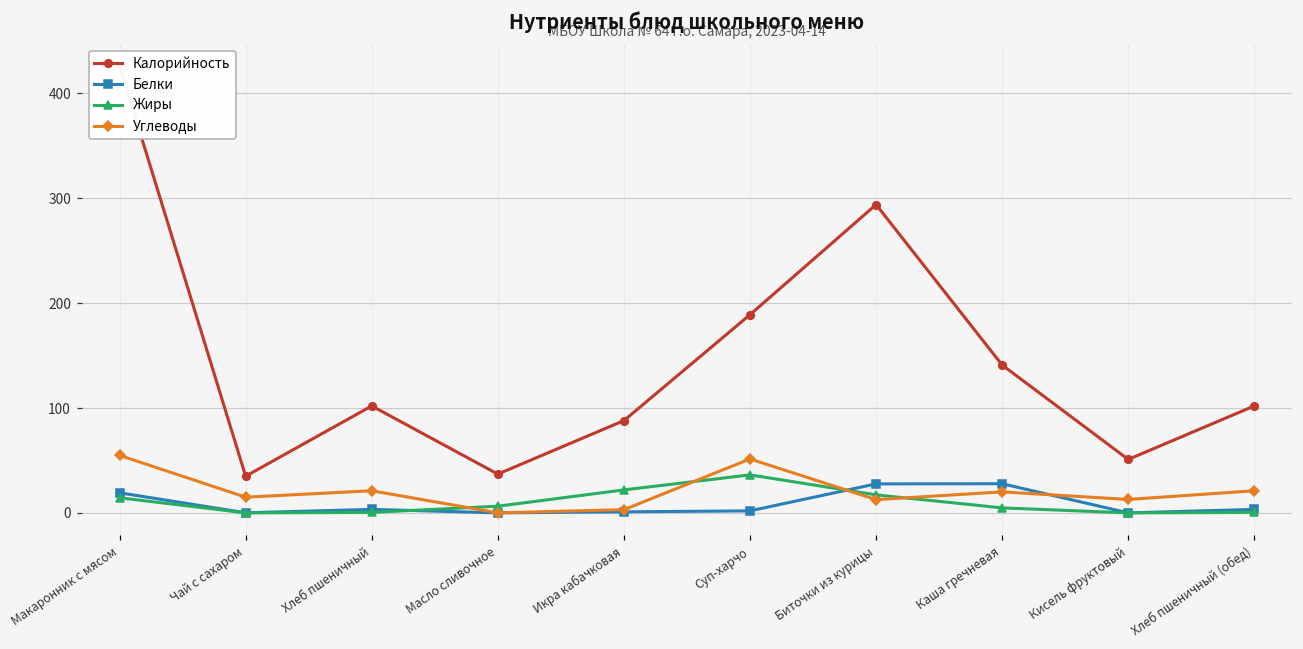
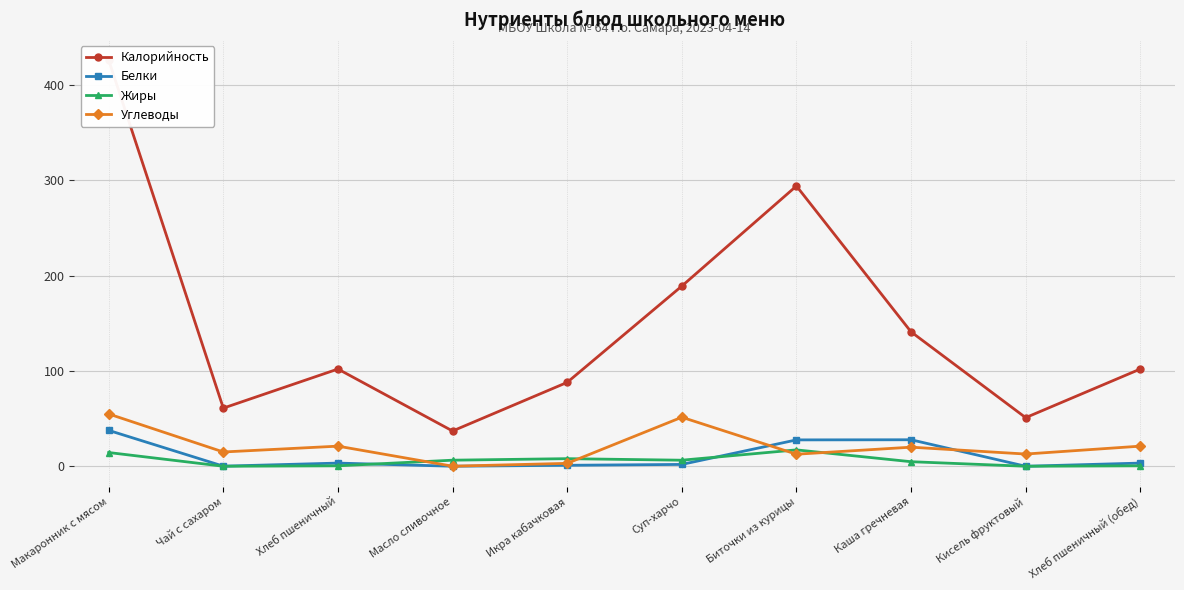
Белки, Макаронник с мясом: 20 -> 40
Калорийность, Чай с сахаром: 40 -> 60
Жиры, Икра кабачковая: 20 -> 10
Жиры, Суп-харчо: 40 -> 10
